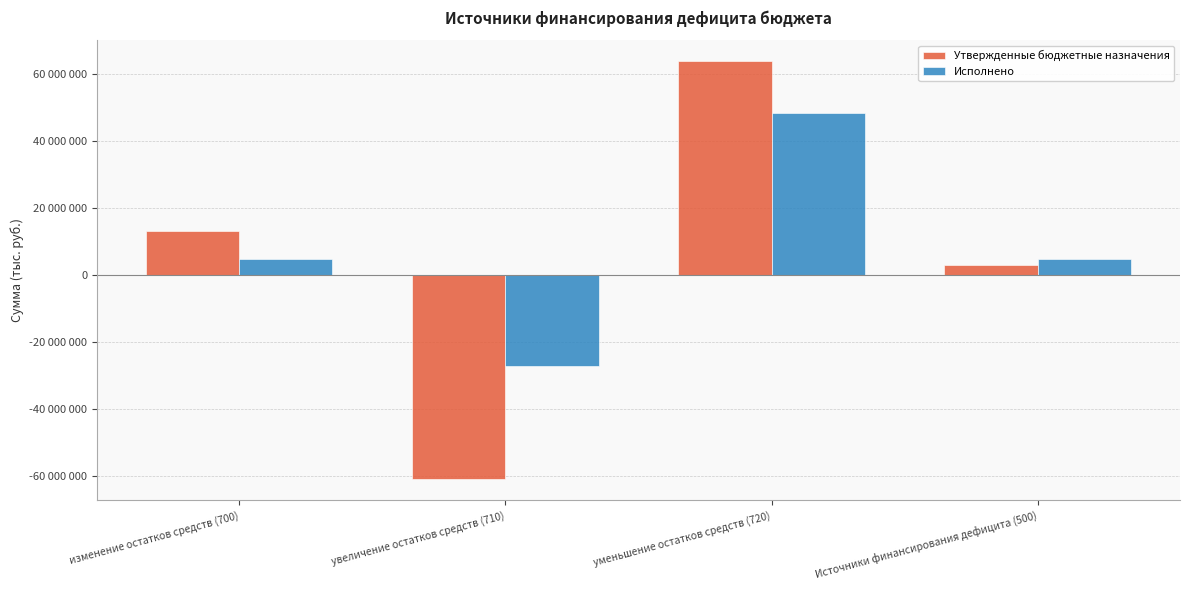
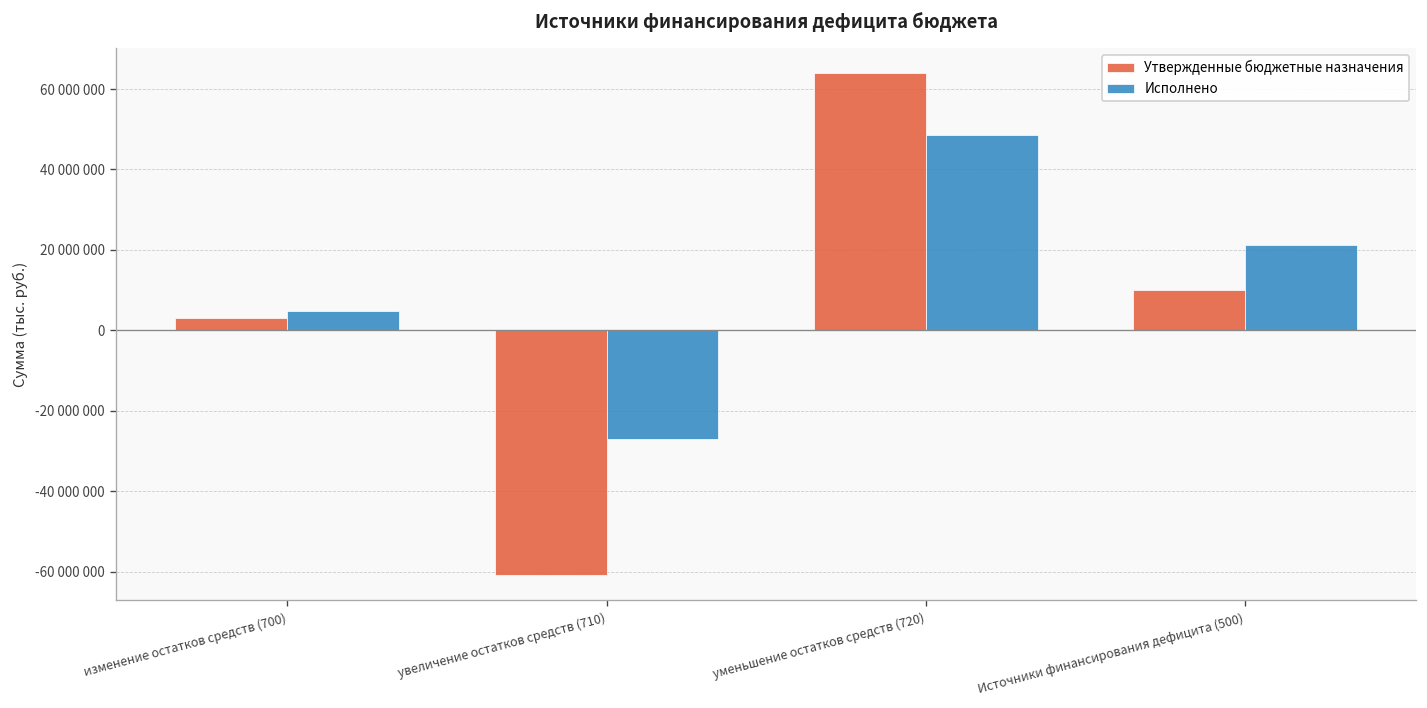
Утвержденные бюджетные назначения, изменение остатков средств (700): 13000000 -> 3000000
Утвержденные бюджетные назначения, Источники финансирования дефицита (500): 3000000 -> 10000000
Исполнено, Источники финансирования дефицита (500): 5000000 -> 21000000
